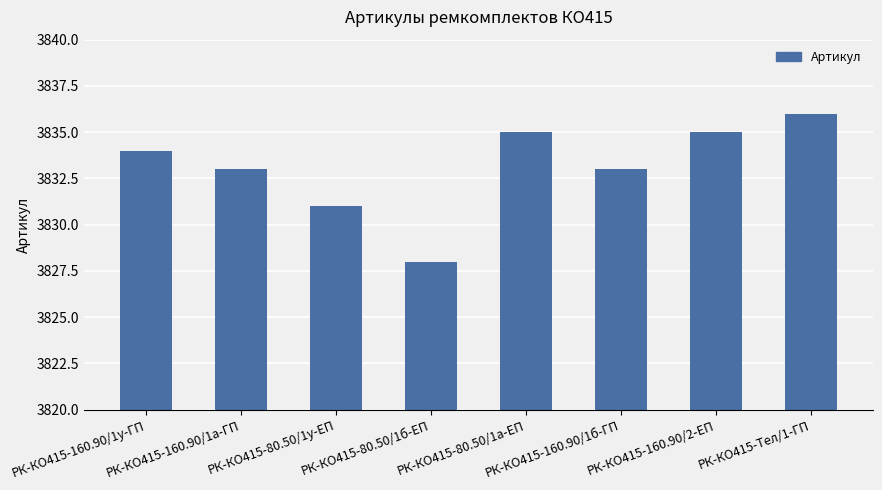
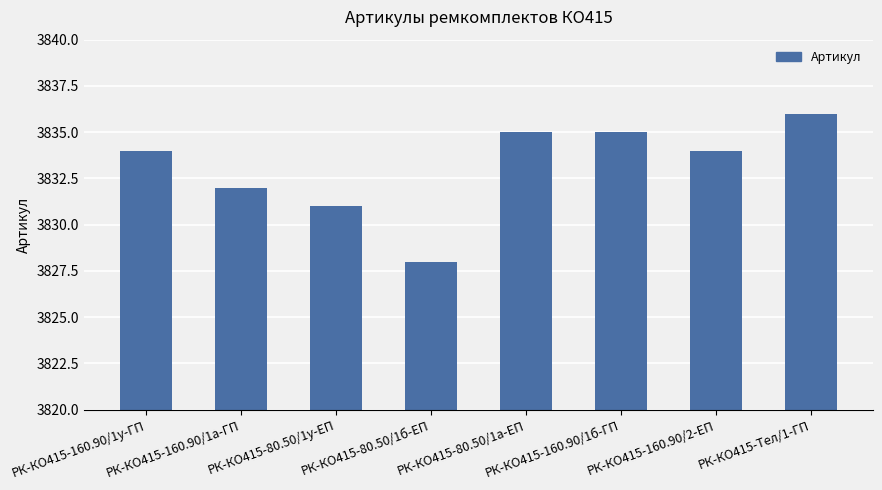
РК-КО415-160.90/1а-ГП: 3833 -> 3832
РК-КО415-160.90/1б-ГП: 3833 -> 3835
РК-КО415-160.90/2-ЕП: 3835 -> 3834
